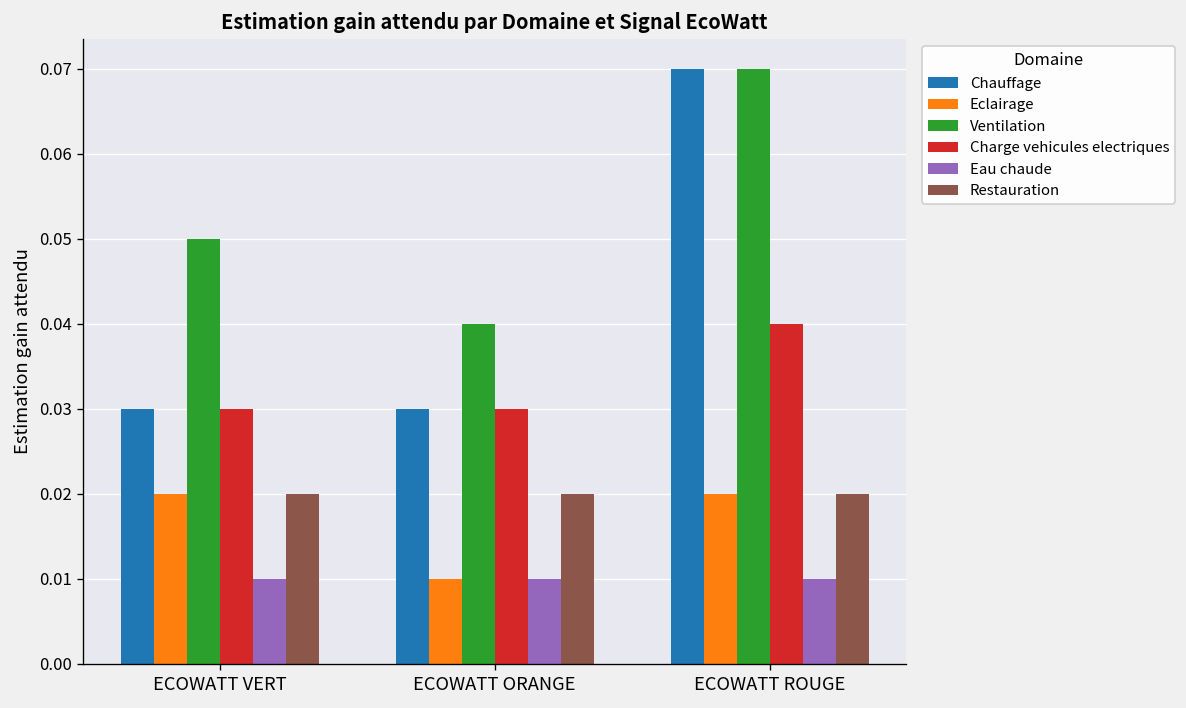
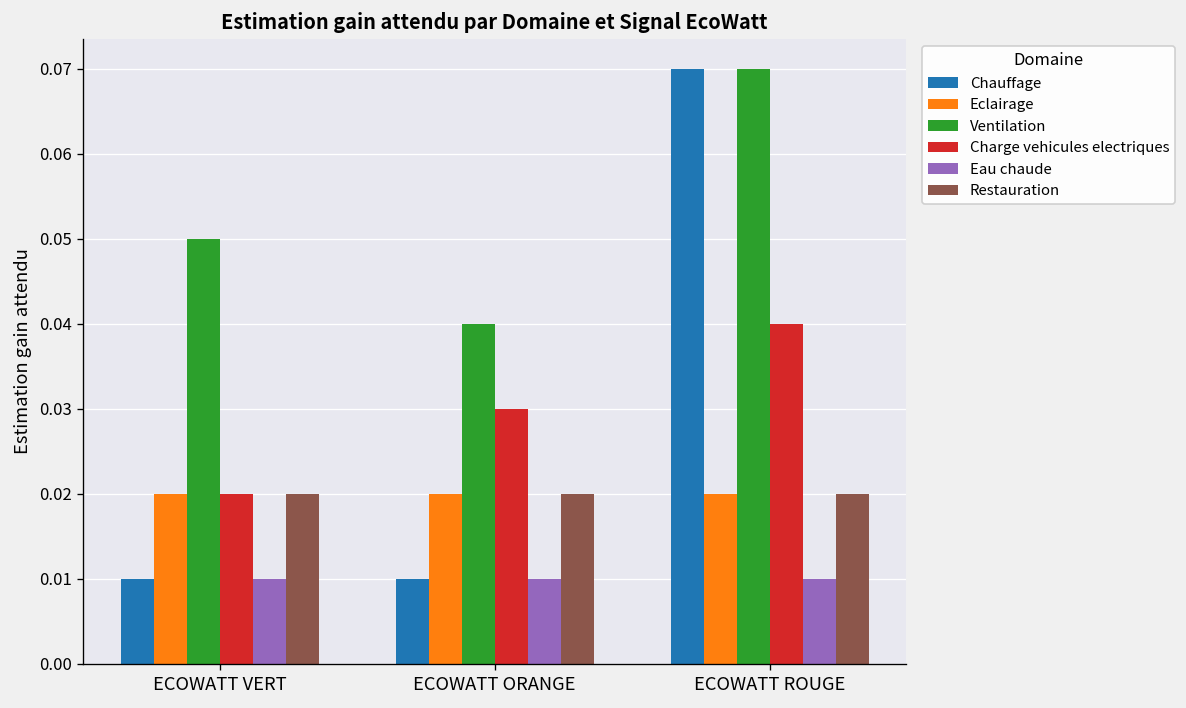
Chauffage, ECOWATT VERT: 0.03 -> 0.01
Charge vehicules electriques, ECOWATT VERT: 0.03 -> 0.02
Chauffage, ECOWATT ORANGE: 0.03 -> 0.01
Eclairage, ECOWATT ORANGE: 0.01 -> 0.02
